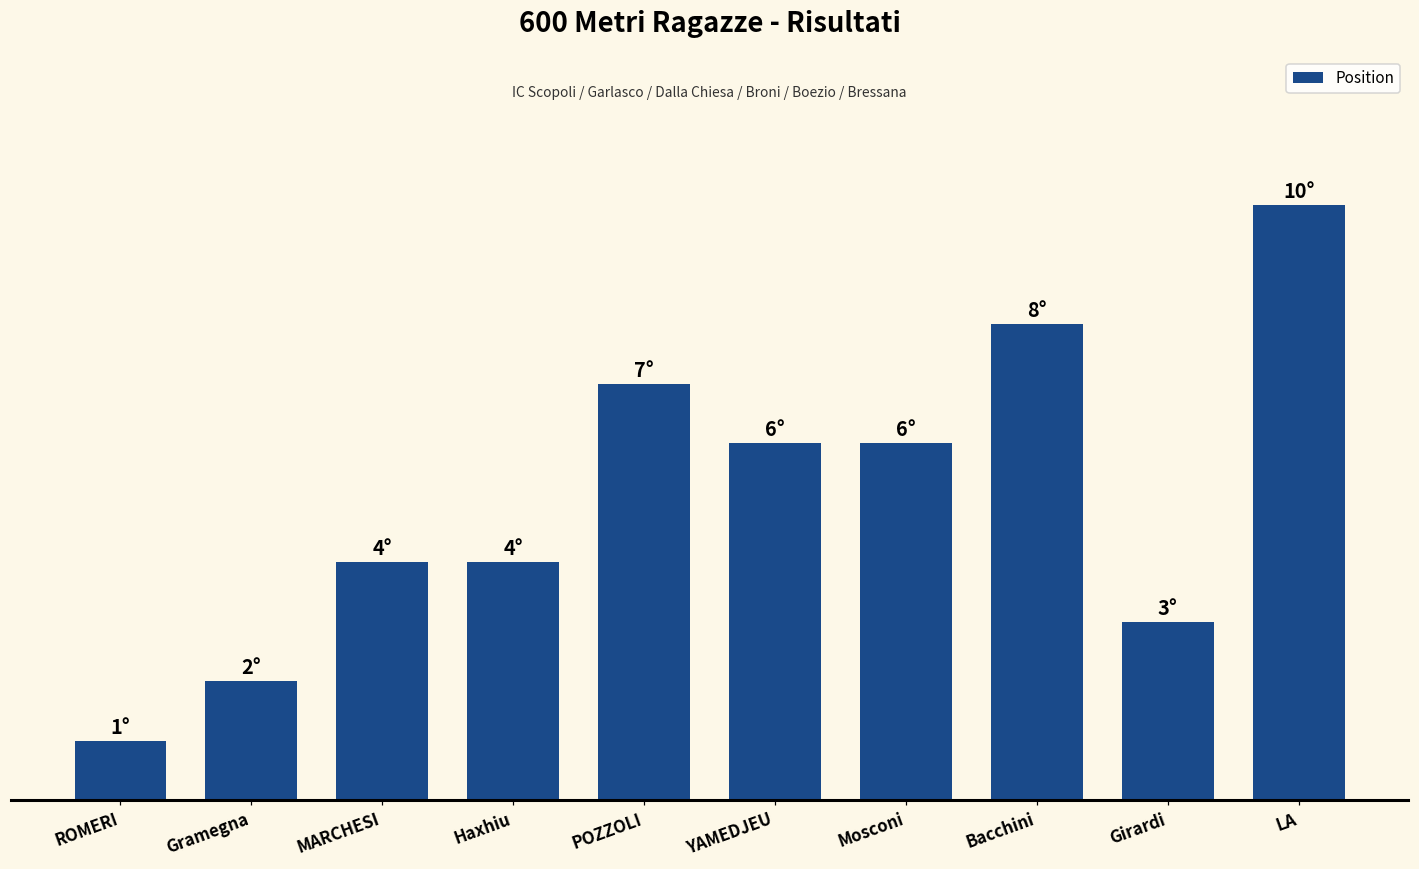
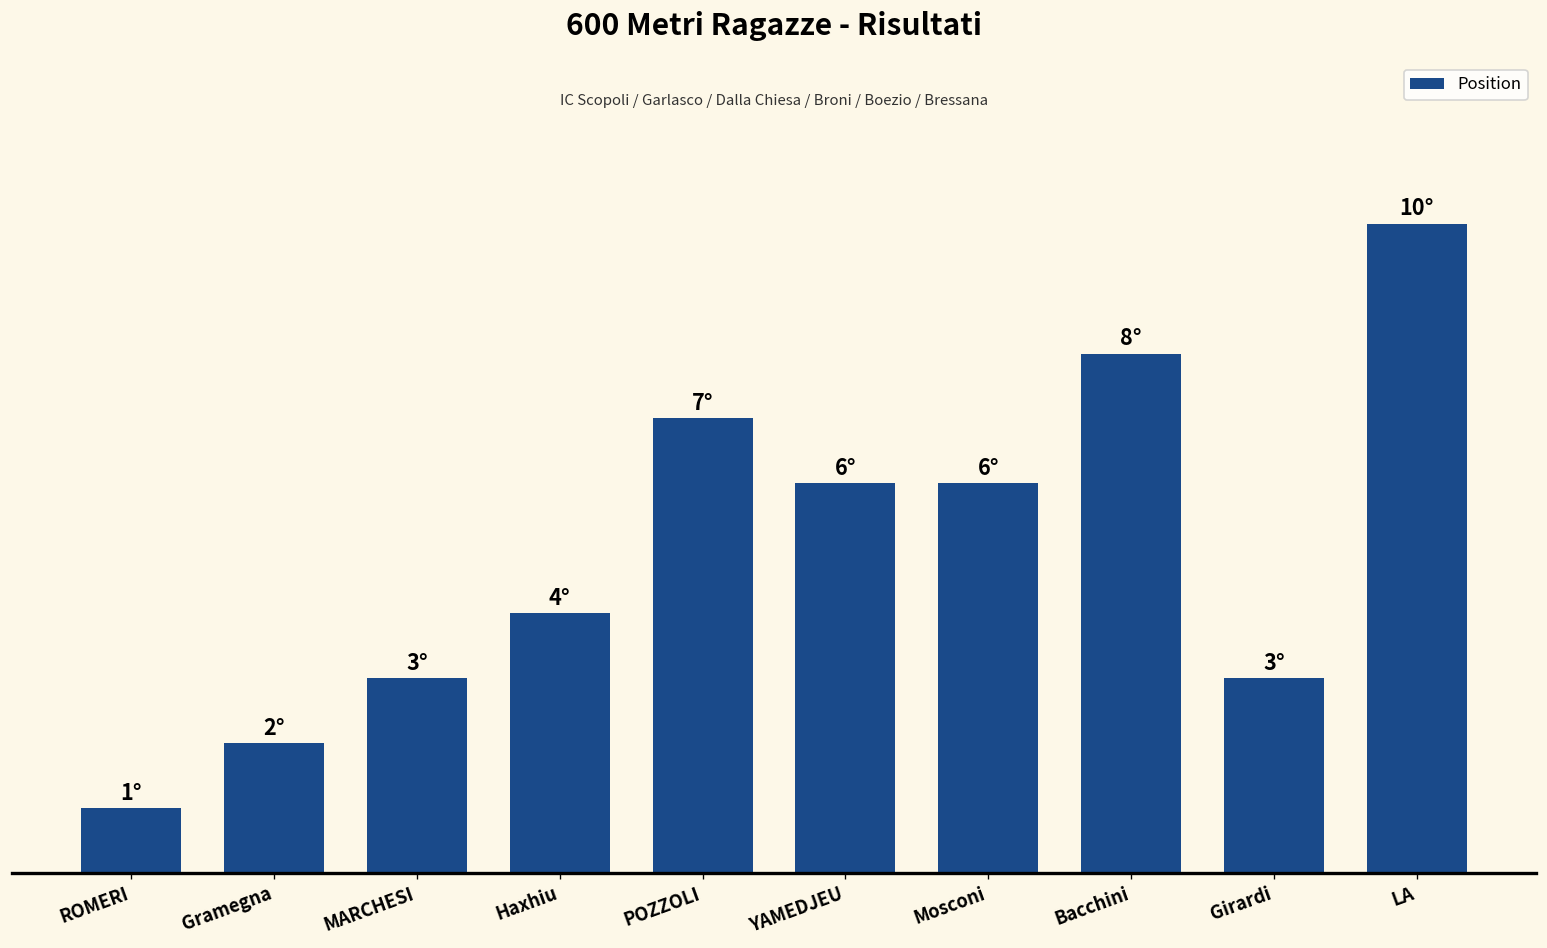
MARCHESI: 4° -> 3°
